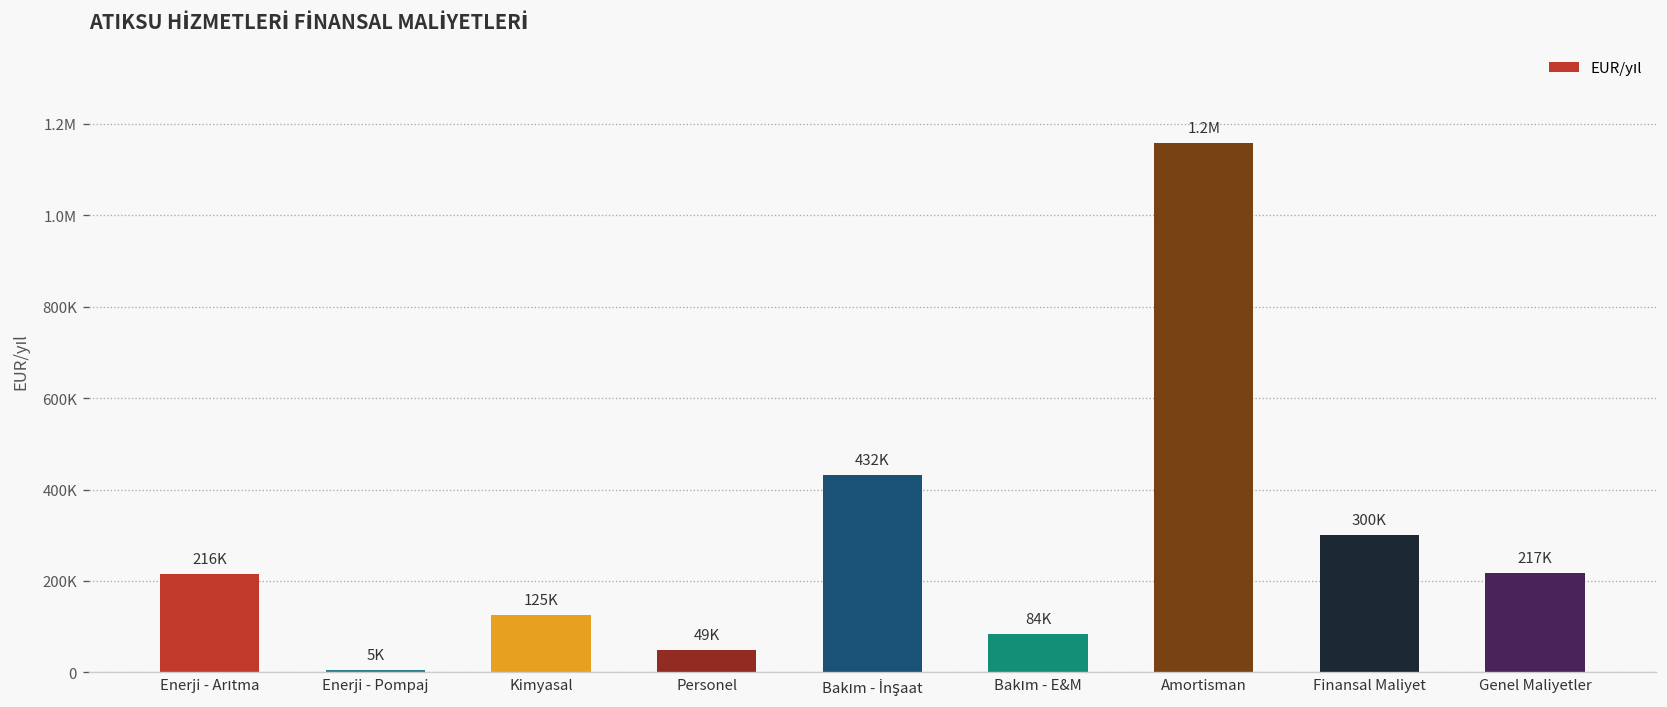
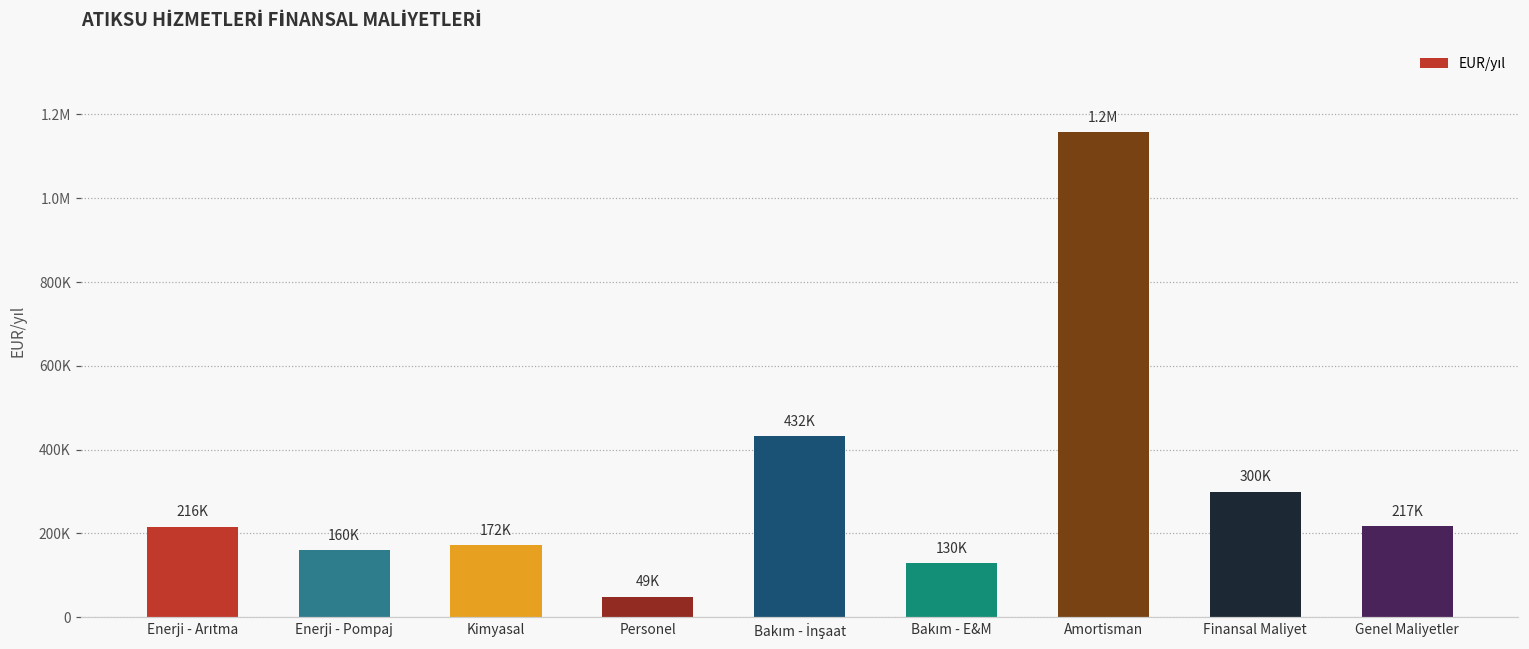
Enerji - Pompaj: 5K -> 160K
Kimyasal: 125K -> 172K
Bakım - E&M: 84K -> 130K
